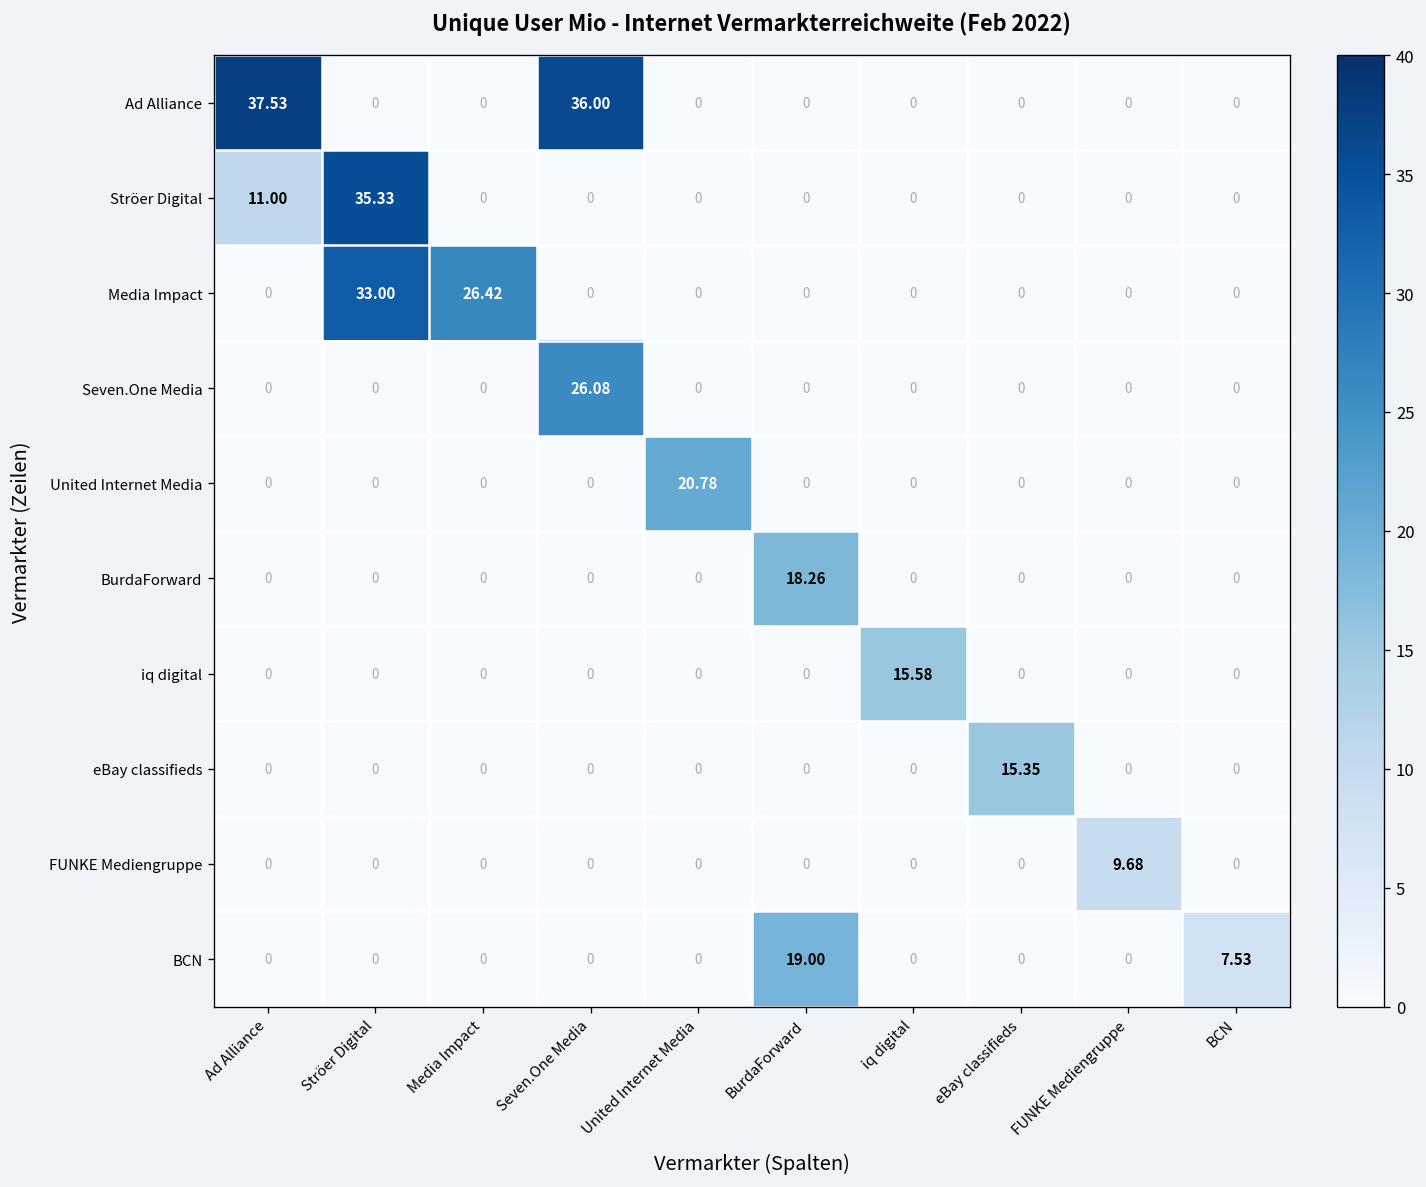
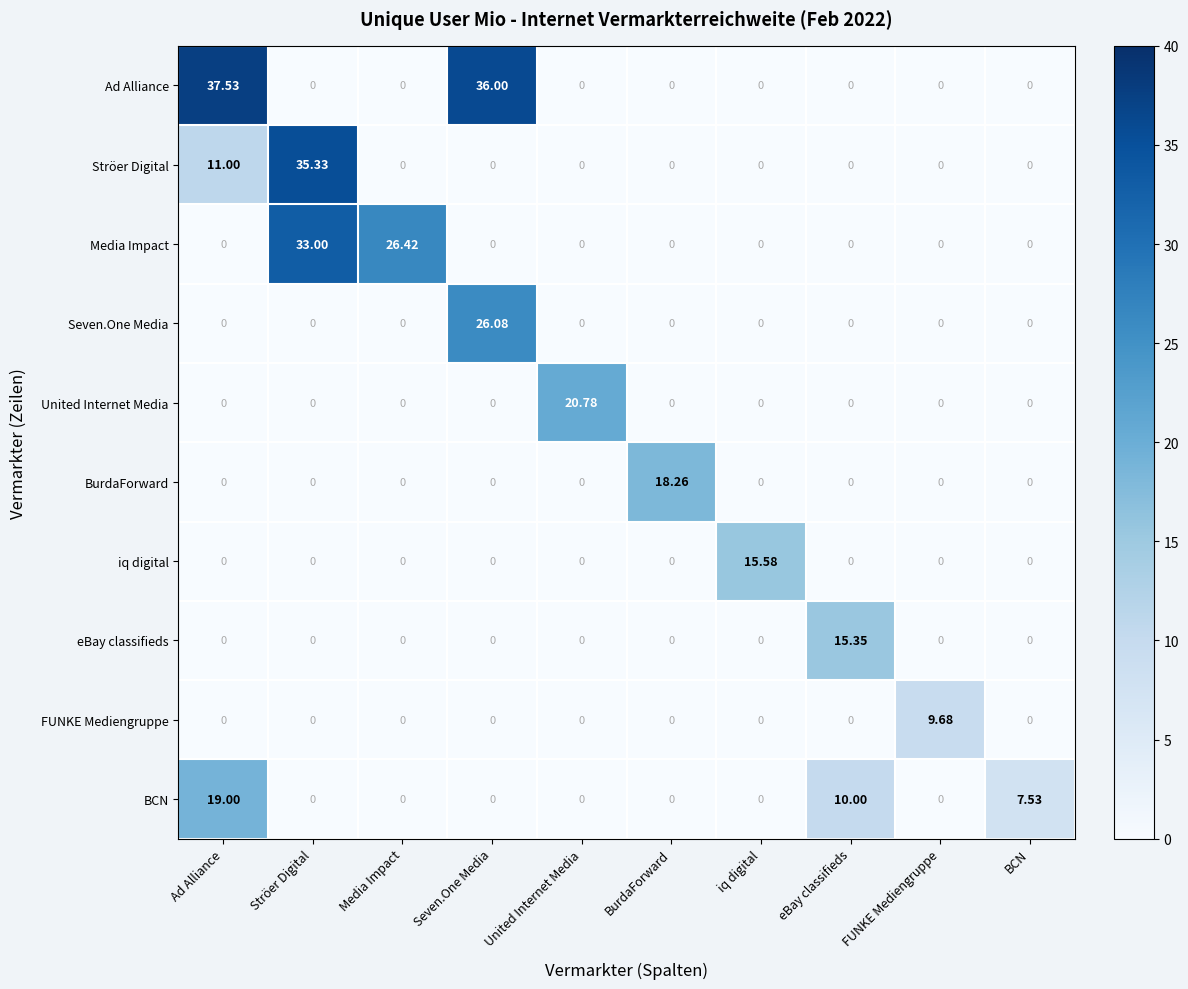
BCN, Ad Alliance: 0 -> 19.00
BCN, BurdaForward: 19.00 -> 0
BCN, eBay classifieds: 0 -> 10.00
